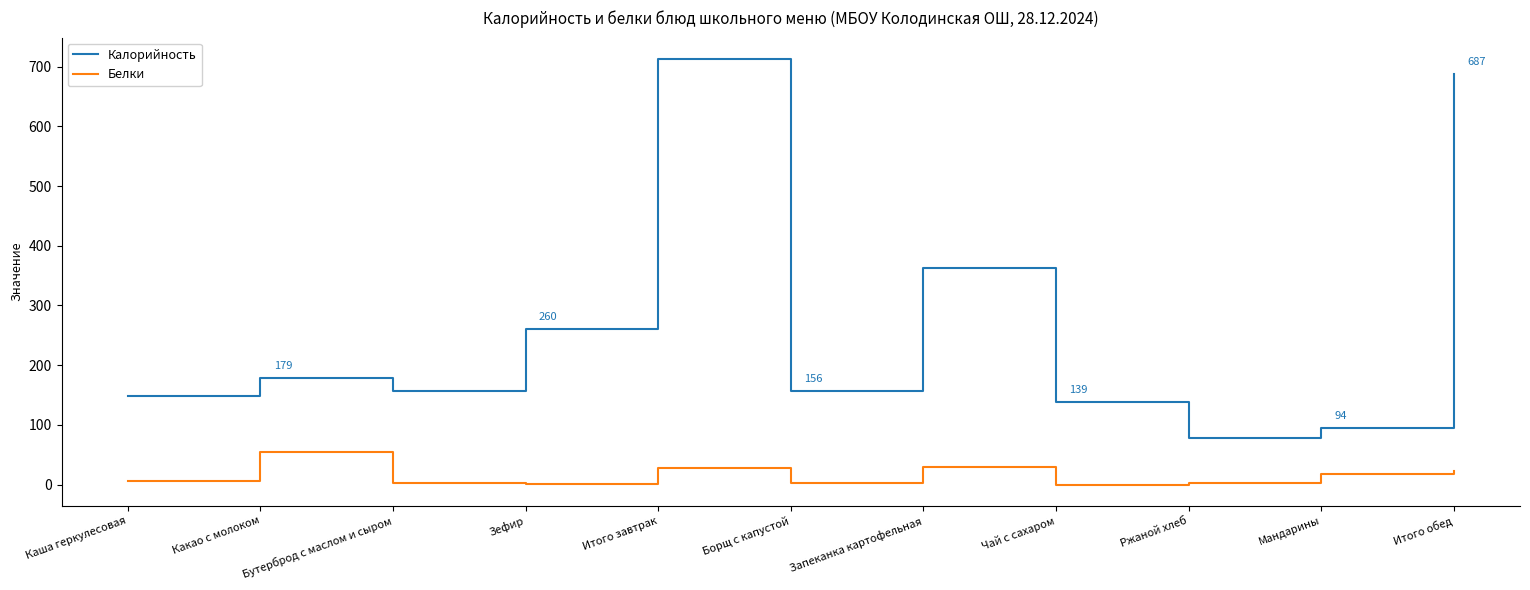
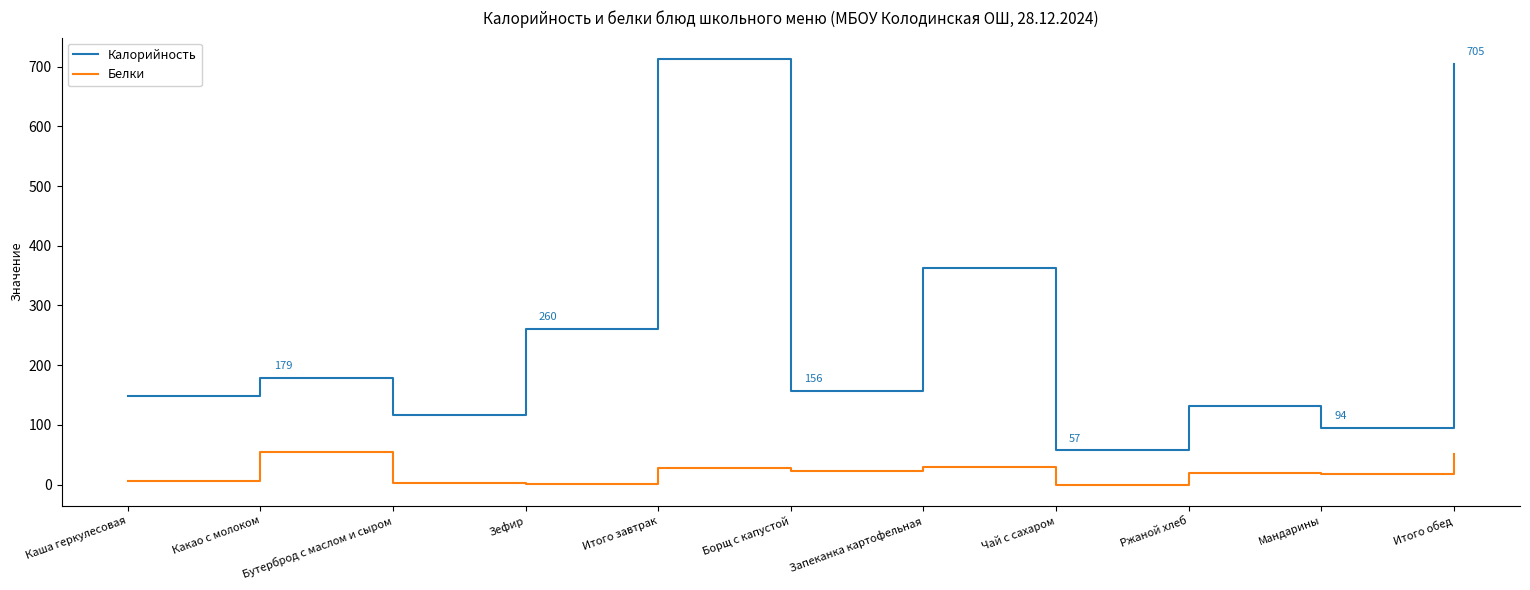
Калорийность, Бутерброд с маслом и сыром: 160 -> 120
Белки, Борщ с капустой: 0 -> 20
Калорийность, Чай с сахаром: 139 -> 57
Калорийность, Ржаной хлеб: 80 -> 130
Белки, Ржаной хлеб: 0 -> 20
Калорийность, Итого обед: 687 -> 705
Белки, Итого обед: 20 -> 50
